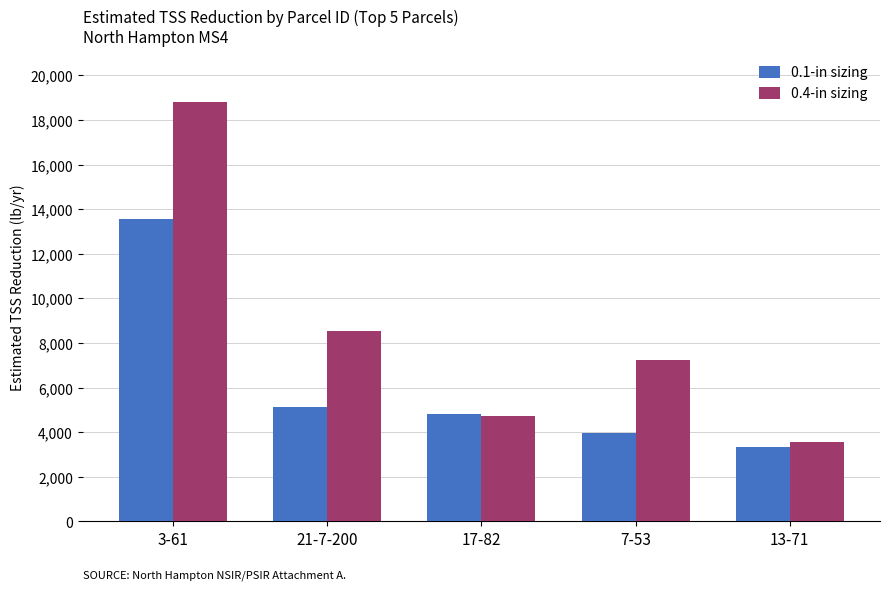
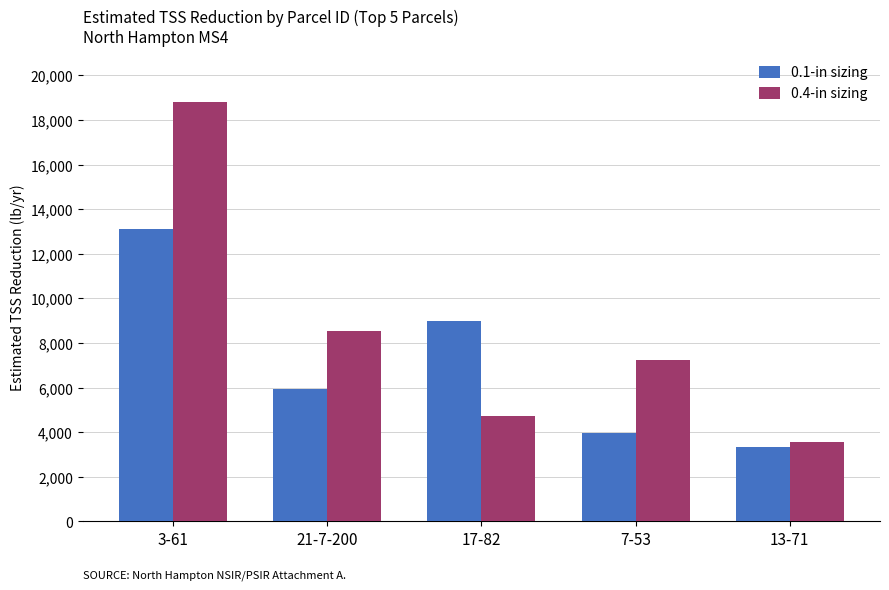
0.1-in sizing, 3-61: 13,600 -> 13,100
0.1-in sizing, 21-7-200: 5,100 -> 6,000
0.1-in sizing, 17-82: 4,800 -> 9,000
